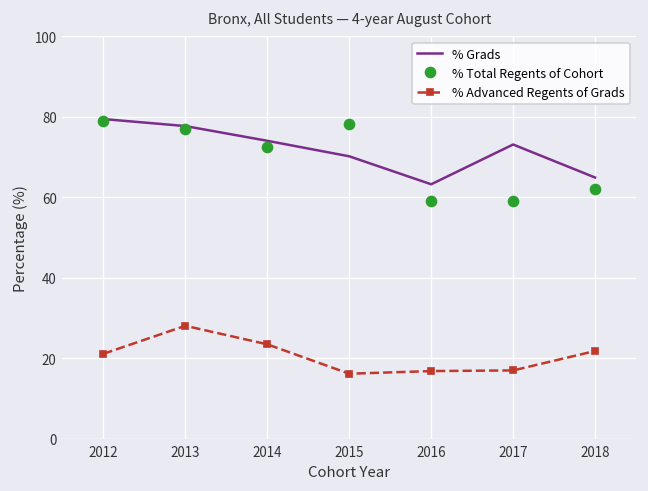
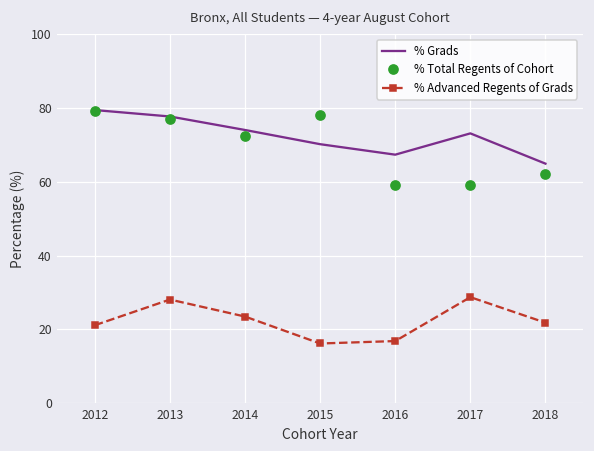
% Grads, 2016: 63 -> 67
% Advanced Regents of Grads, 2017: 17 -> 29
